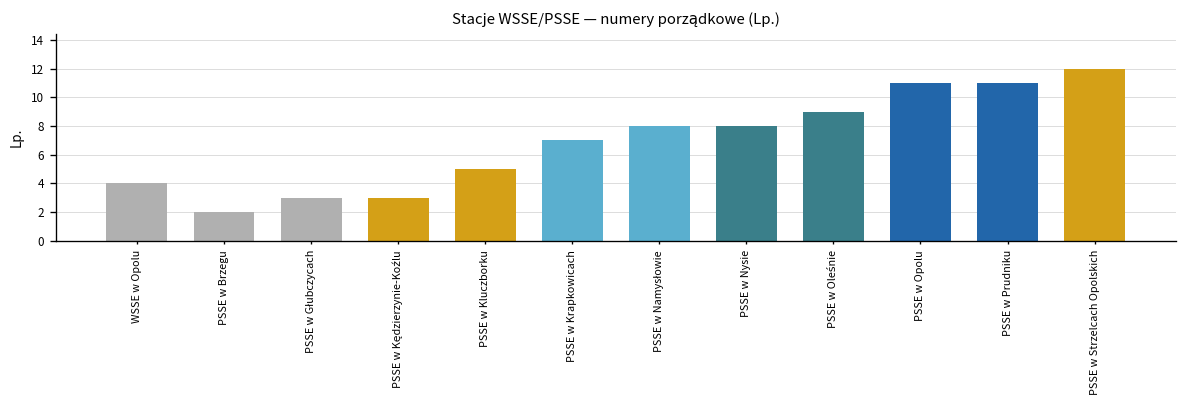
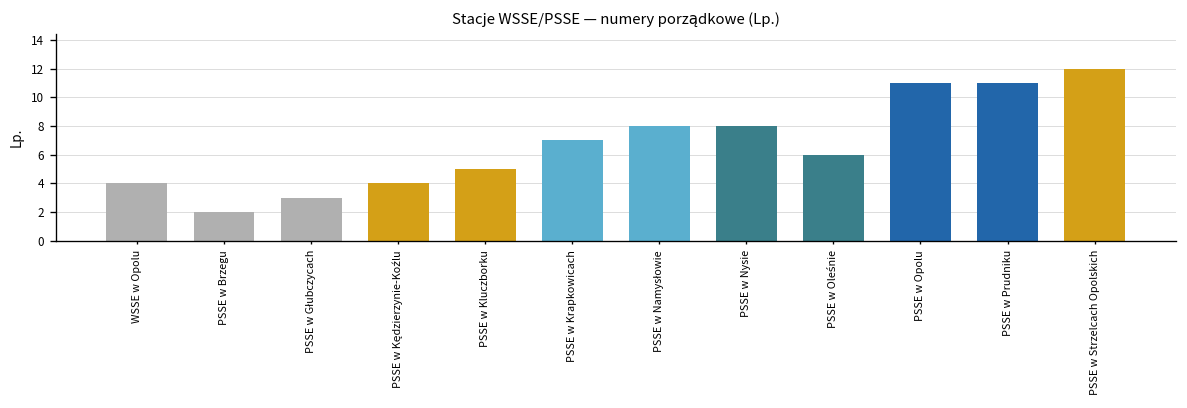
PSSE w Kędzierzynie-Koźlu: 3 -> 4
PSSE w Oleśnie: 9 -> 6
